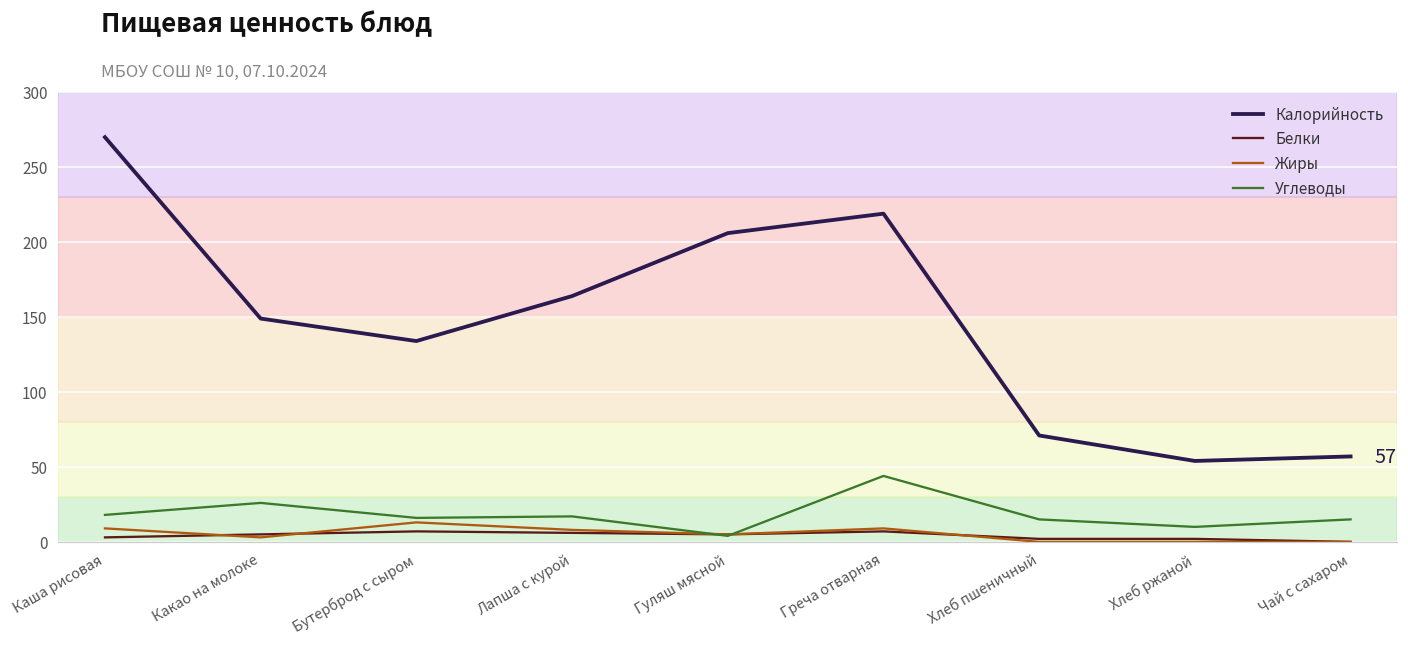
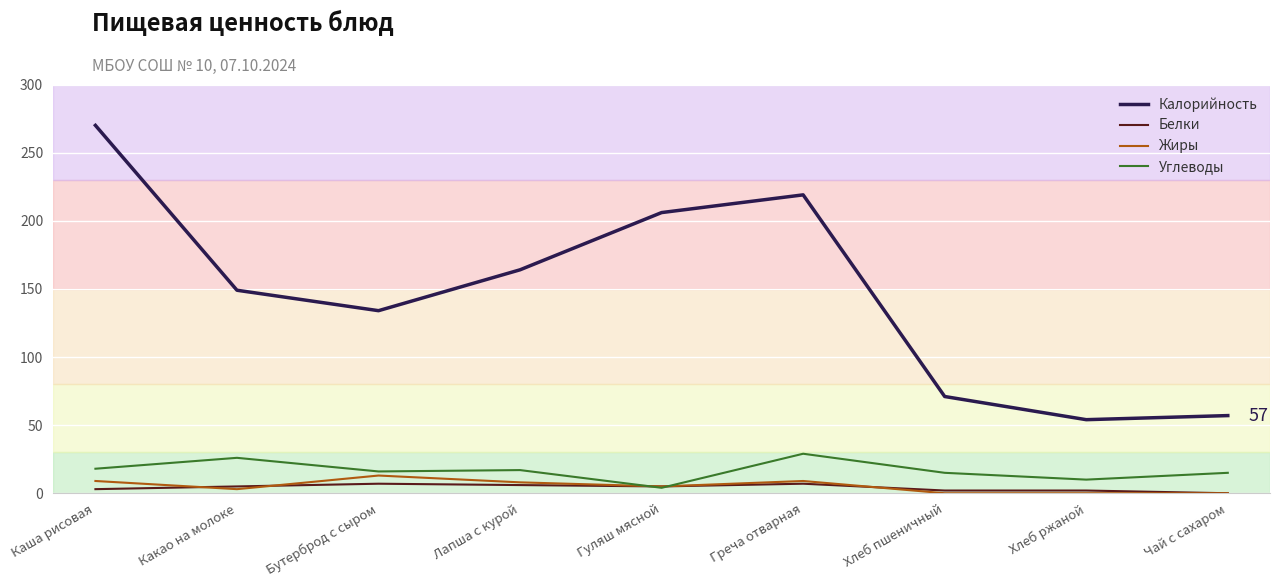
Углеводы, Греча отварная: 44 -> 29
